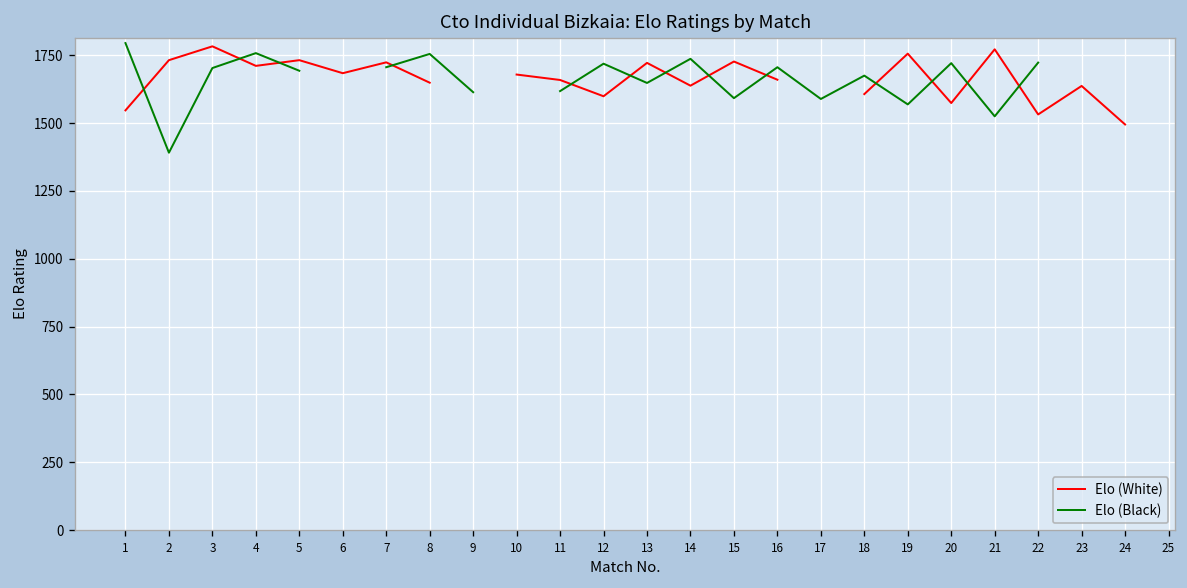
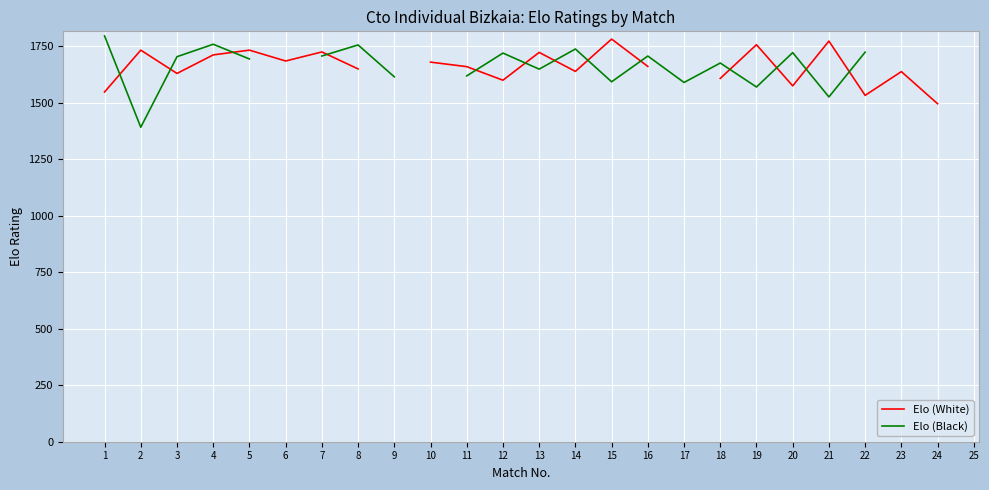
Elo (White), 3: 1780 -> 1630
Elo (White), 15: 1730 -> 1780
